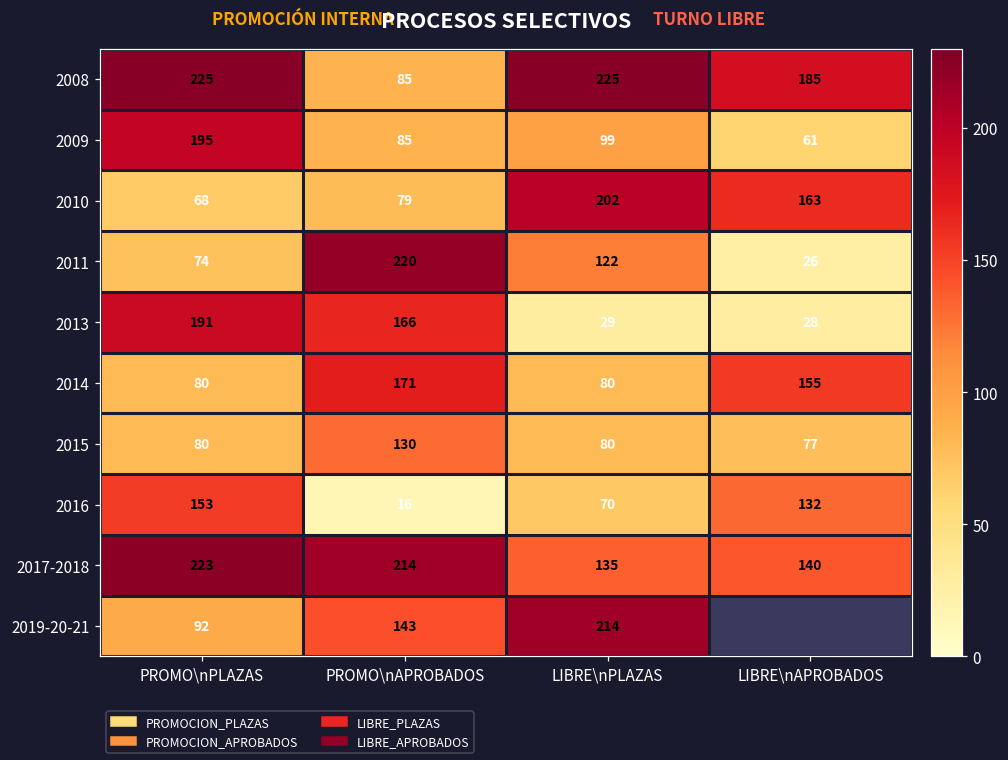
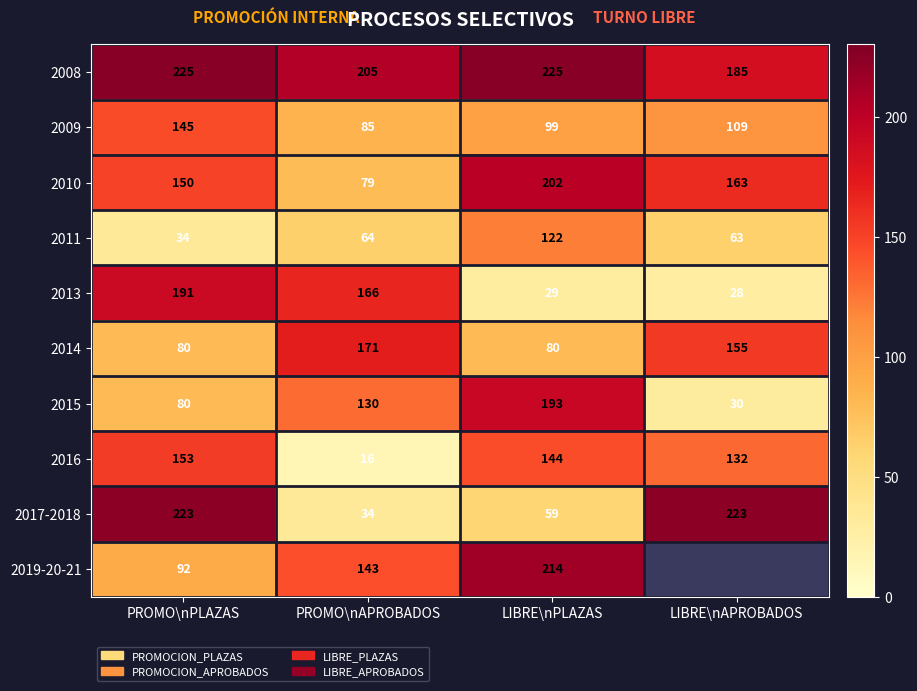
2008, PROMO\nAPROBADOS: 85 -> 205
2009, PROMO\nPLAZAS: 195 -> 145
2009, LIBRE\nAPROBADOS: 61 -> 109
2010, PROMO\nPLAZAS: 68 -> 150
2011, PROMO\nPLAZAS: 74 -> 34
2011, PROMO\nAPROBADOS: 220 -> 64
2011, LIBRE\nAPROBADOS: 26 -> 63
2015, LIBRE\nPLAZAS: 80 -> 193
2015, LIBRE\nAPROBADOS: 77 -> 30
2016, LIBRE\nPLAZAS: 70 -> 144
2017-2018, PROMO\nAPROBADOS: 214 -> 34
2017-2018, LIBRE\nPLAZAS: 135 -> 59
2017-2018, LIBRE\nAPROBADOS: 140 -> 223
